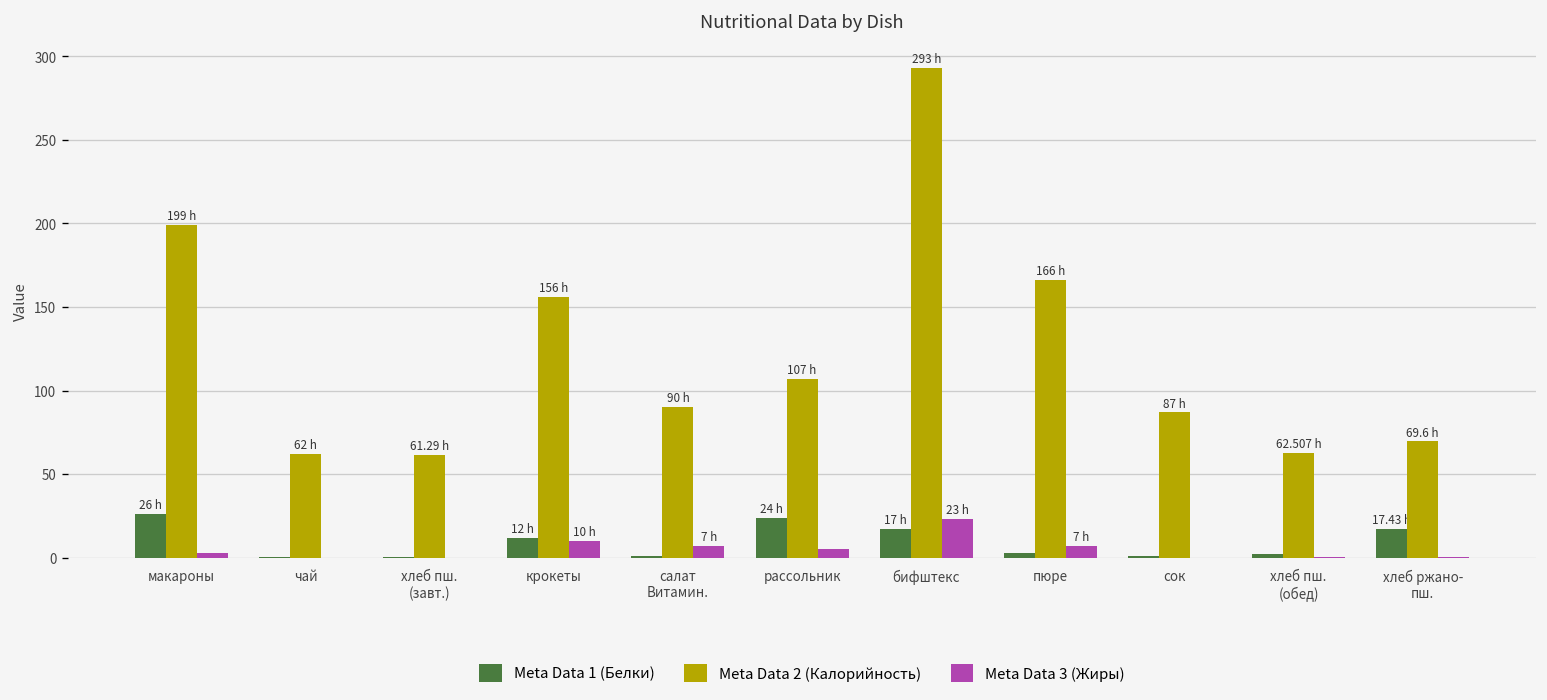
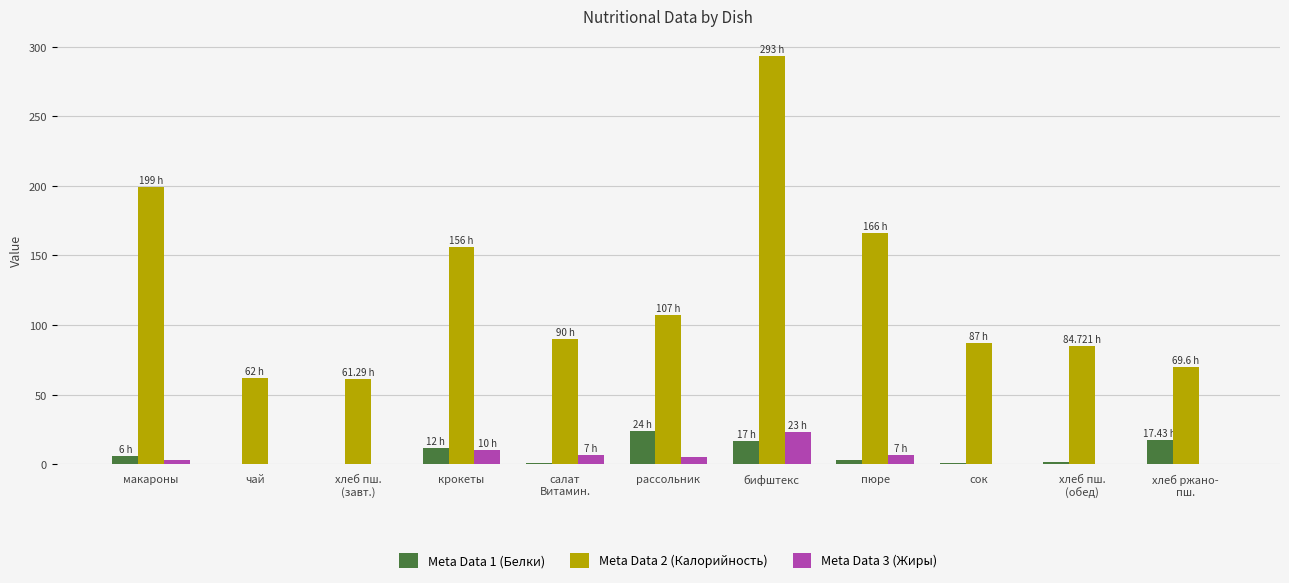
Meta Data 1 (Белки), макароны: 26 -> 6
Meta Data 2 (Калорийность), хлеб пш. (обед): 62.507 -> 84.721
